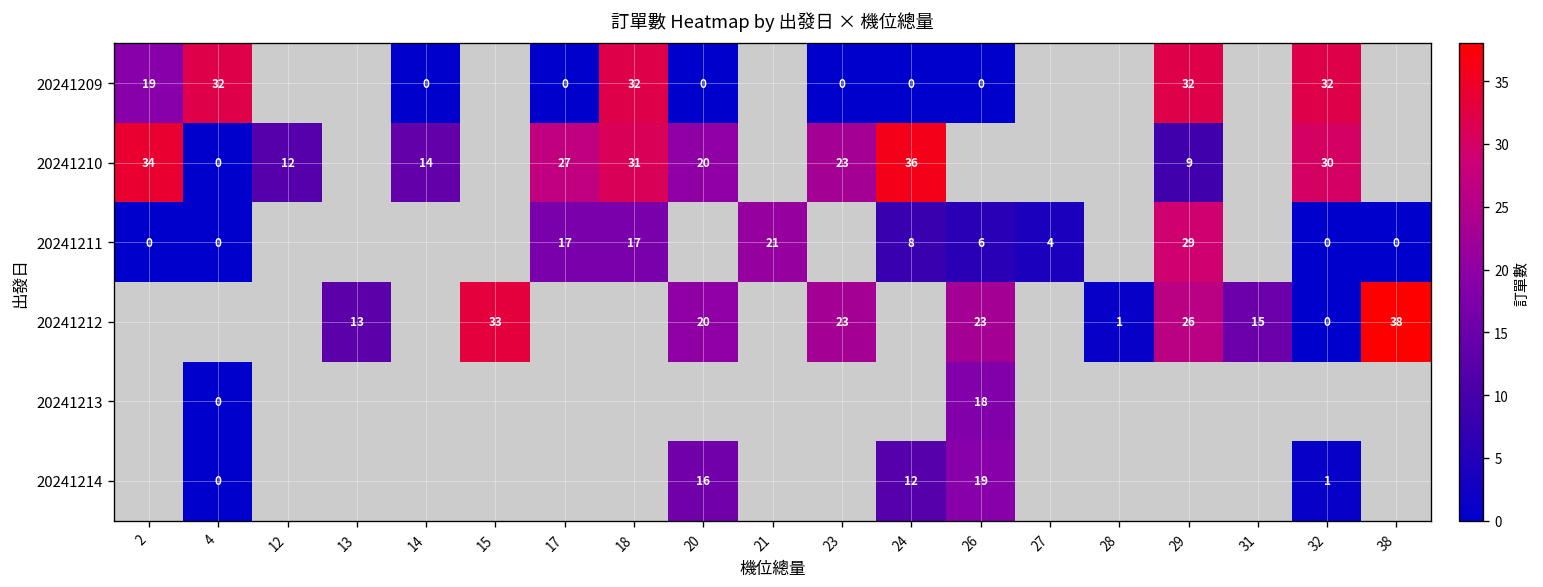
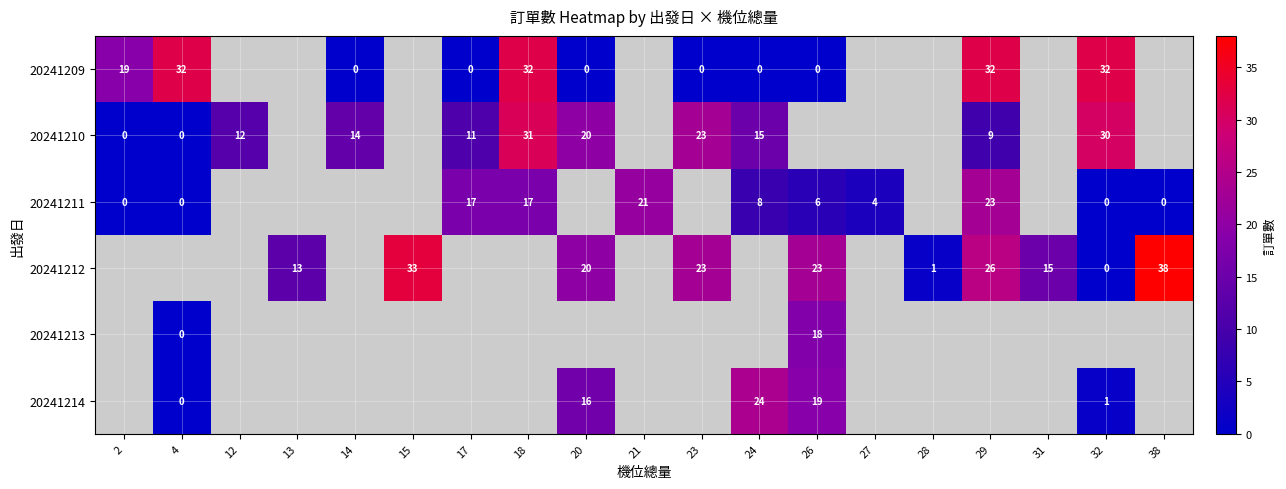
20241210, 2: 34 -> 0
20241210, 17: 27 -> 11
20241210, 24: 36 -> 15
20241211, 29: 29 -> 23
20241214, 24: 12 -> 24
